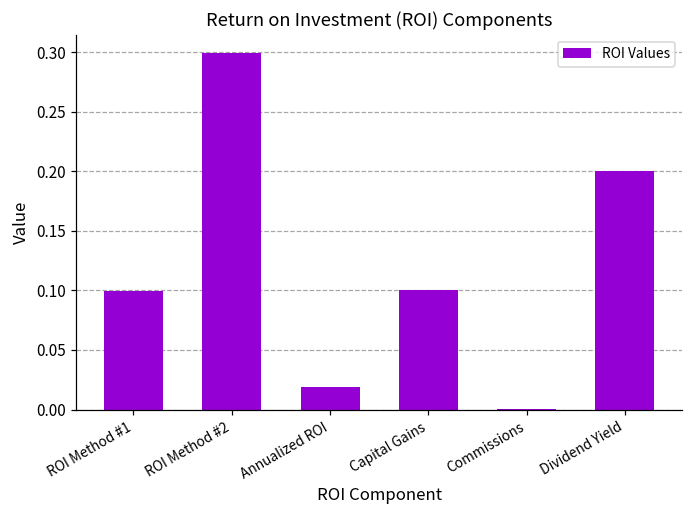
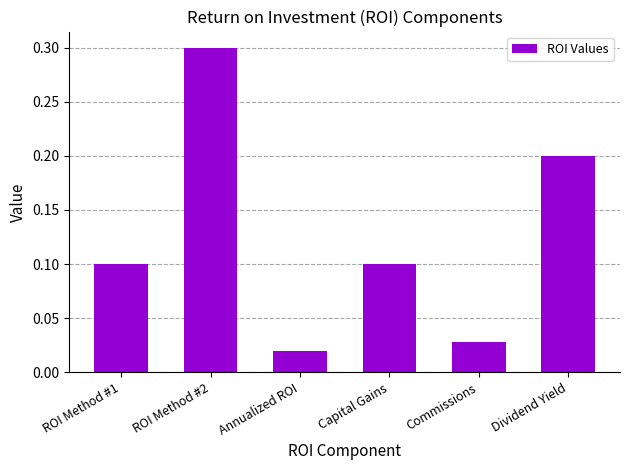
Commissions: 0.000 -> 0.028
